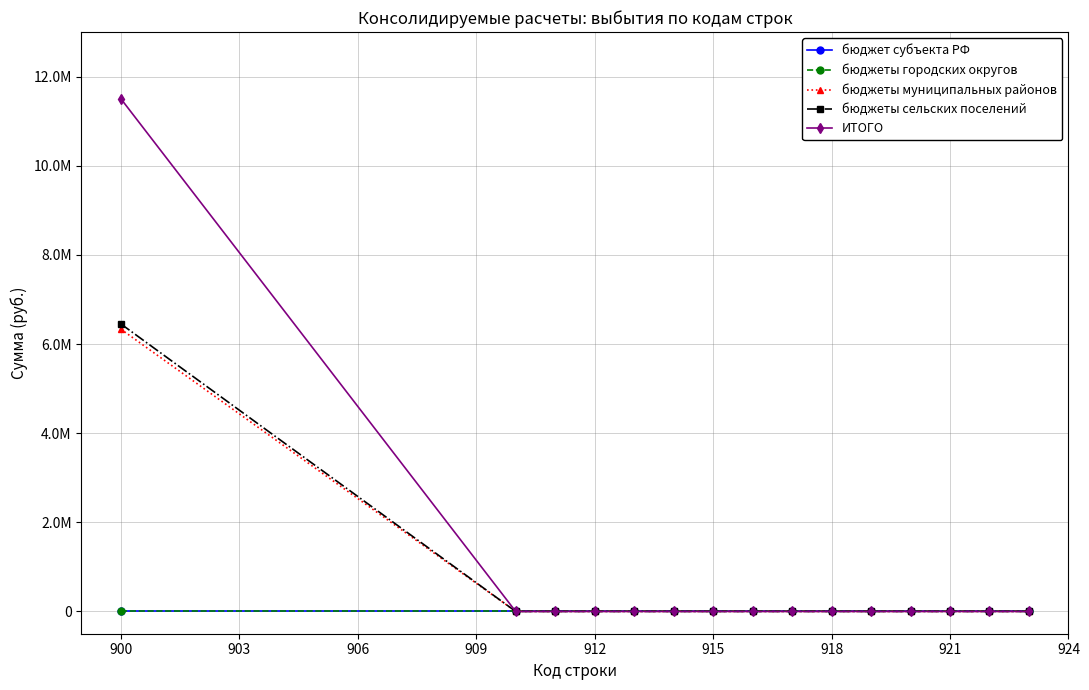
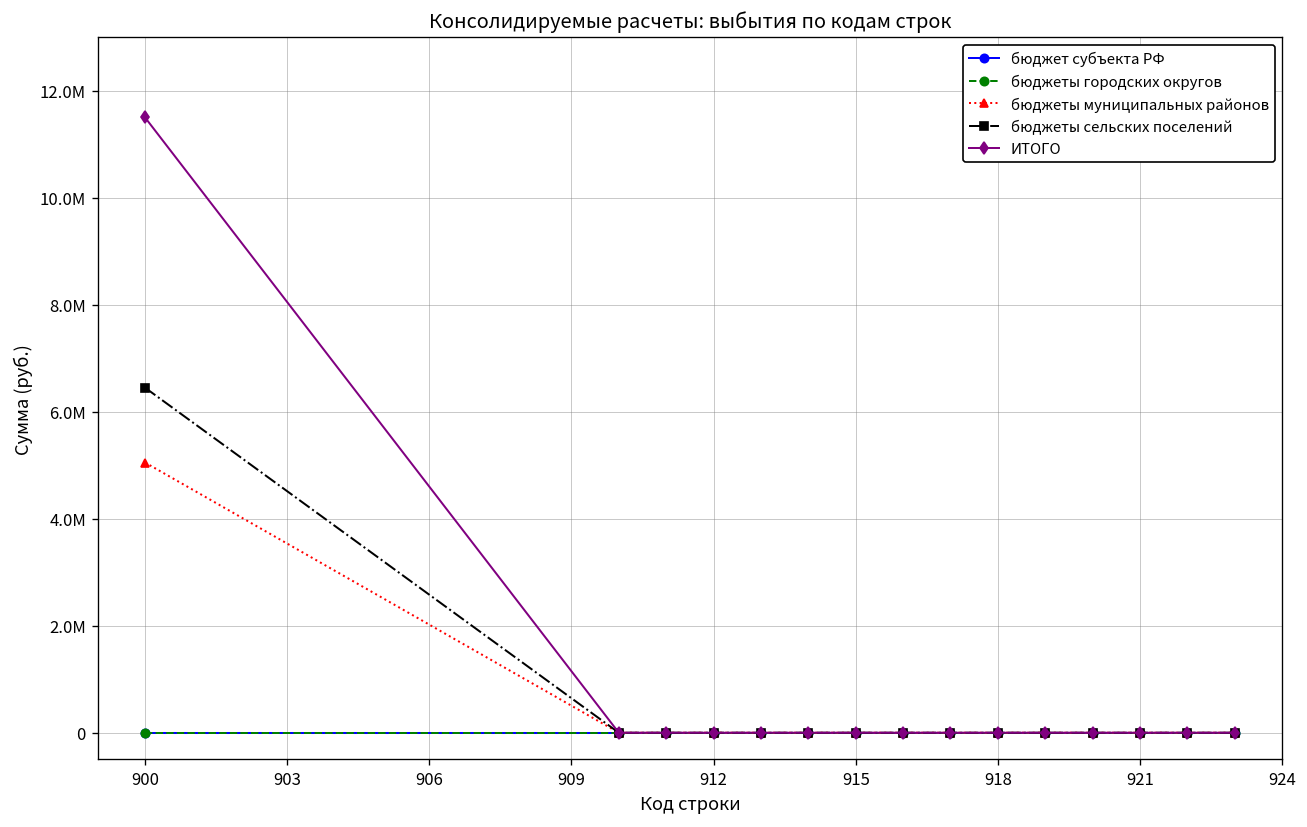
бюджеты муниципальных районов, 900: 6300000 -> 5100000
